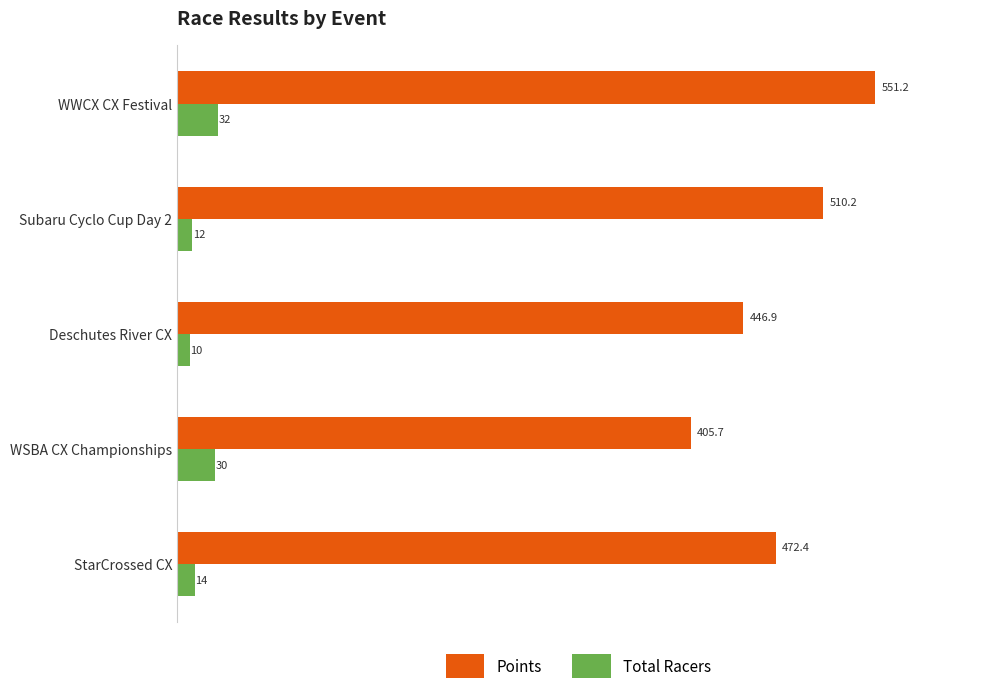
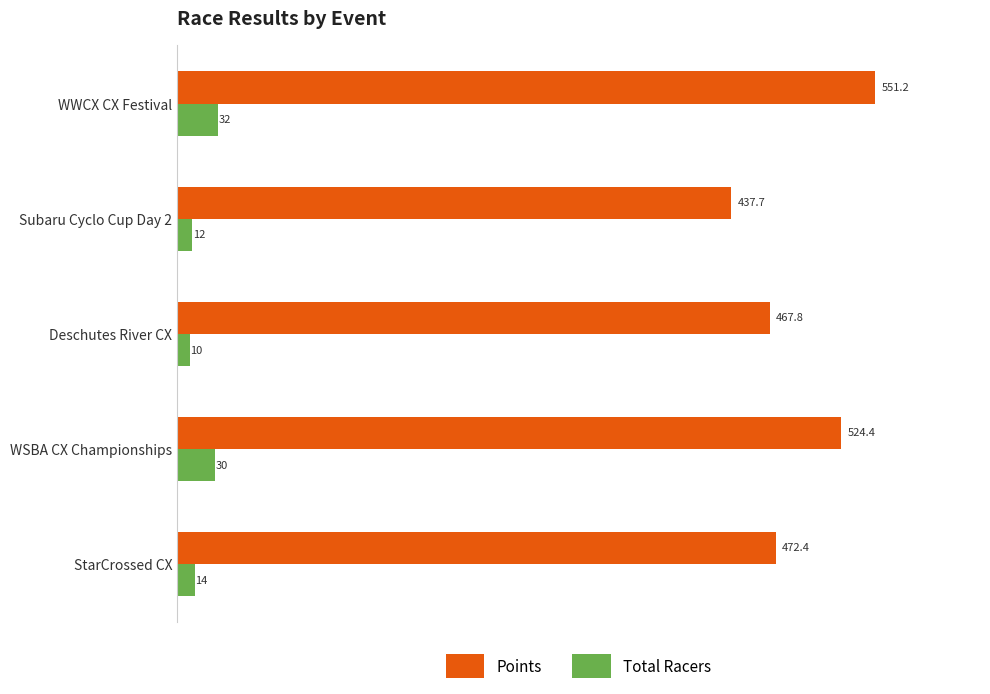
Points, Subaru Cyclo Cup Day 2: 510.2 -> 437.7
Points, Deschutes River CX: 446.9 -> 467.8
Points, WSBA CX Championships: 405.7 -> 524.4
